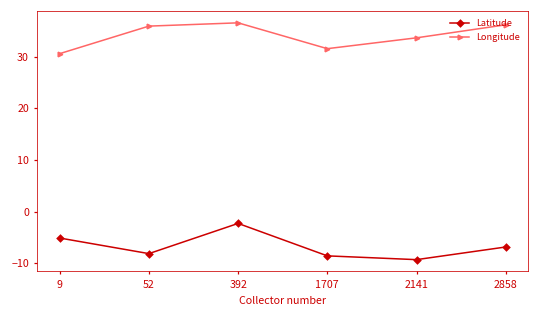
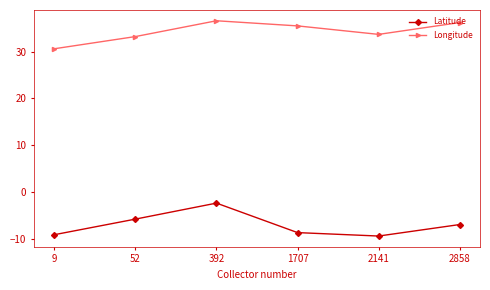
Latitude, 9: -5 -> -9
Latitude, 52: -8 -> -6
Longitude, 52: 36 -> 33
Longitude, 1707: 32 -> 35
